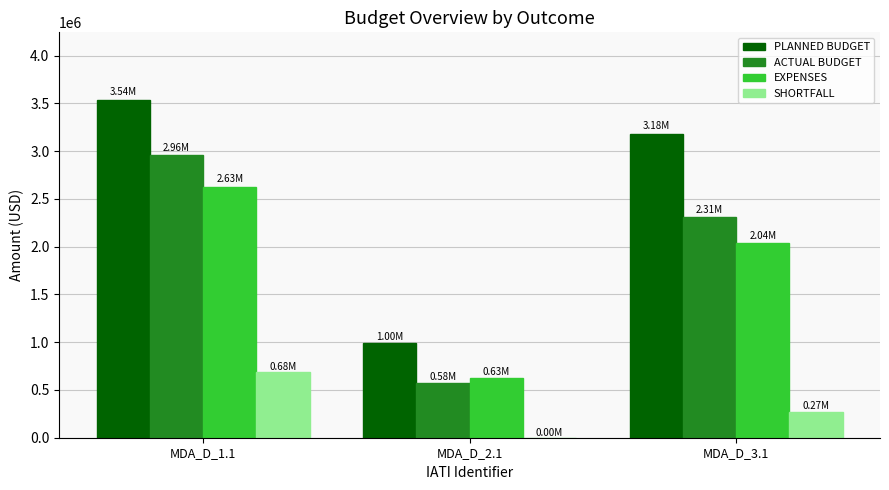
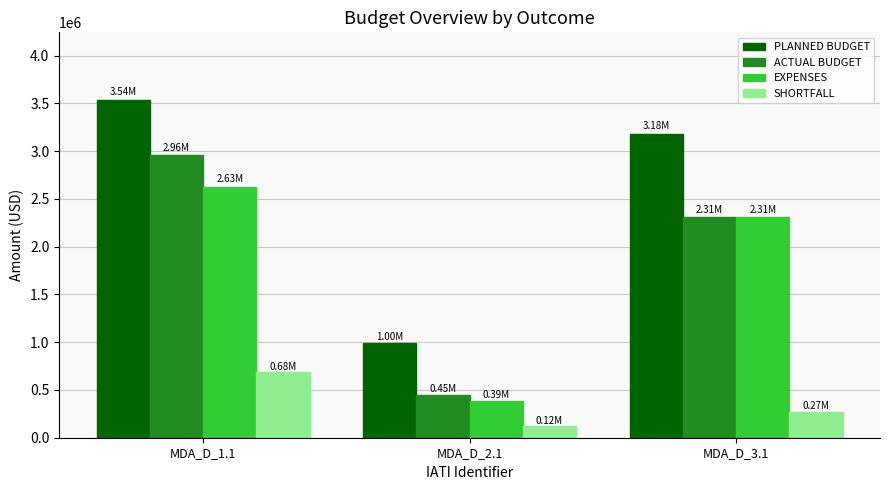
ACTUAL BUDGET, MDA_D_2.1: 0.58M -> 0.45M
EXPENSES, MDA_D_2.1: 0.63M -> 0.39M
SHORTFALL, MDA_D_2.1: 0.00M -> 0.12M
EXPENSES, MDA_D_3.1: 2.04M -> 2.31M
